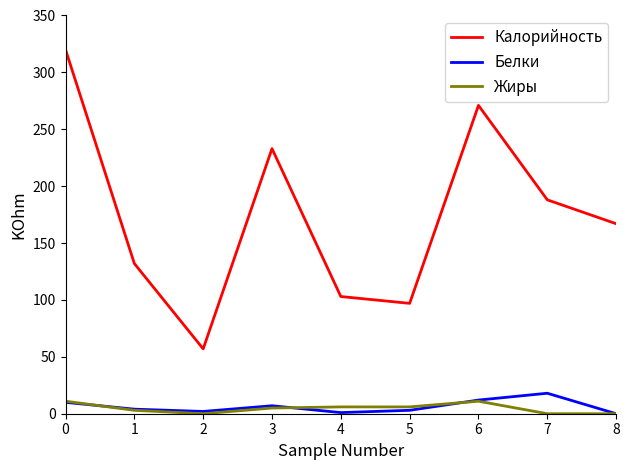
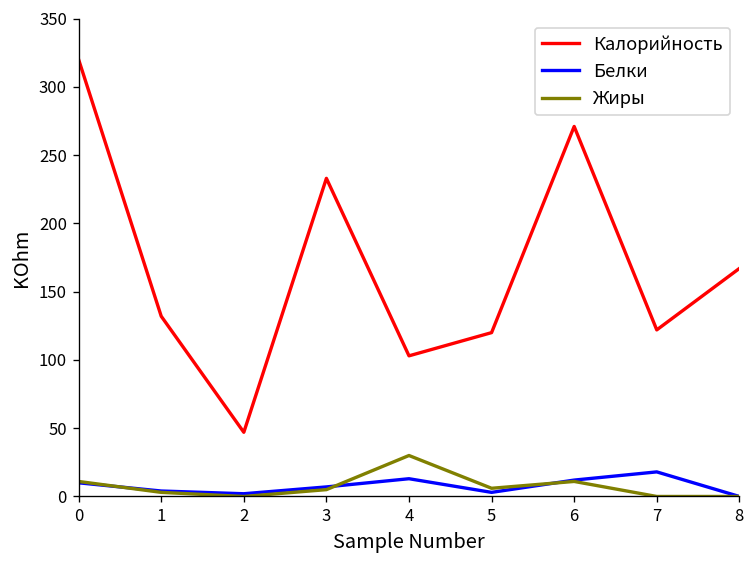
Калорийность, 2: 57 -> 47
Белки, 4: 1 -> 13
Жиры, 4: 6 -> 30
Калорийность, 5: 97 -> 120
Калорийность, 7: 188 -> 122
